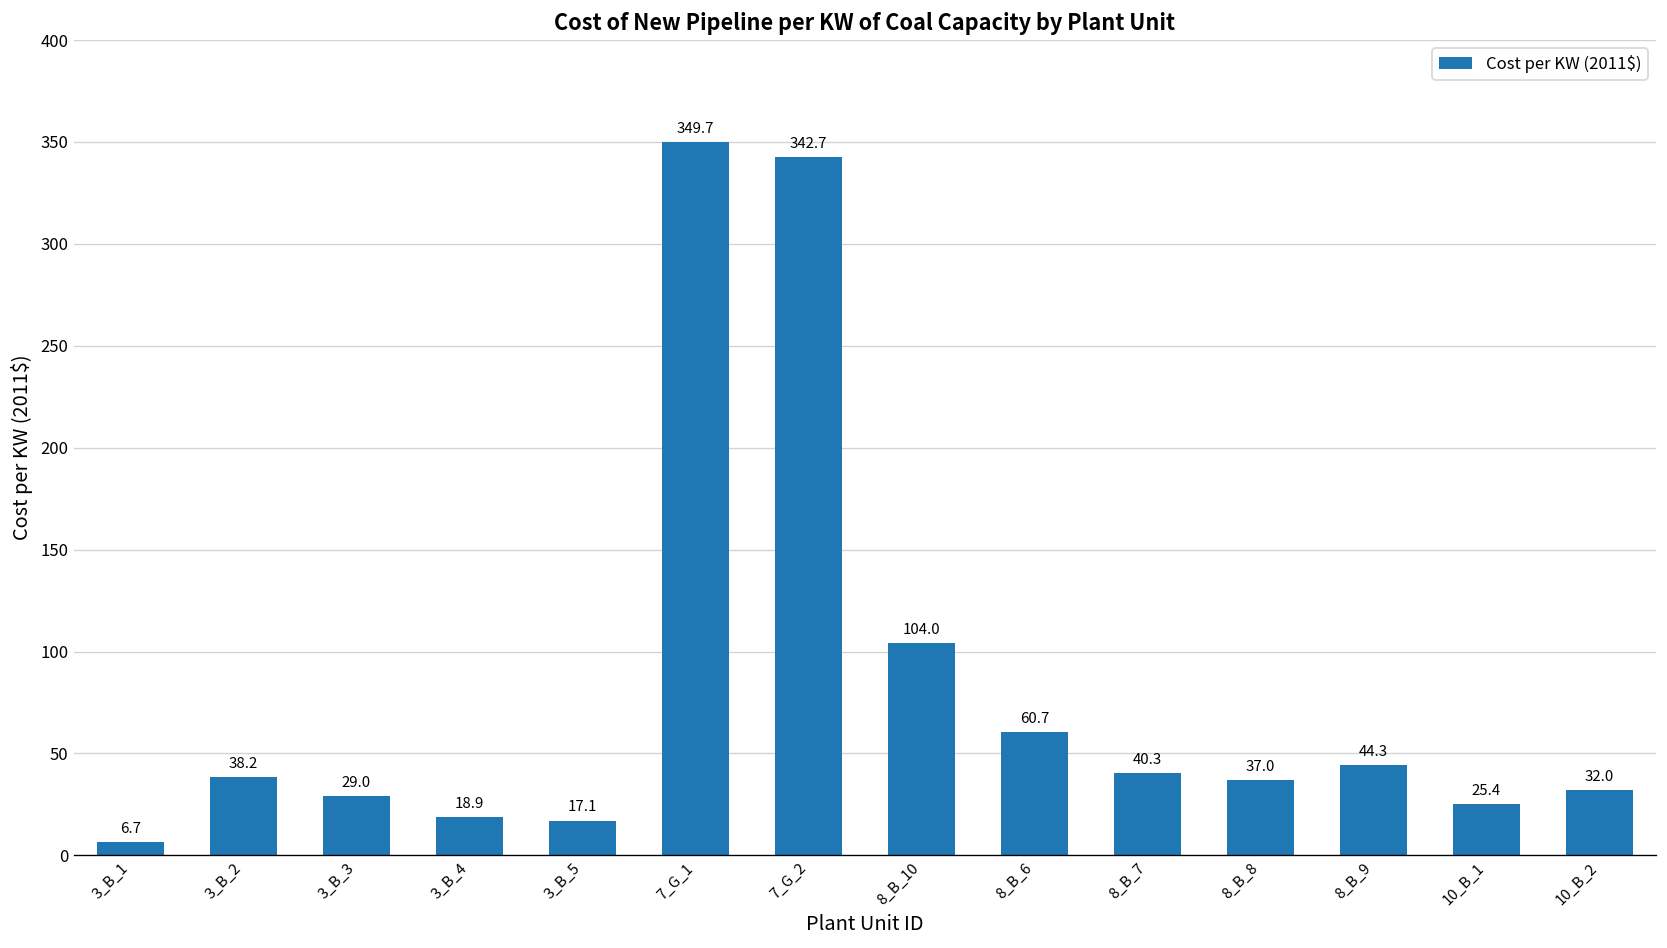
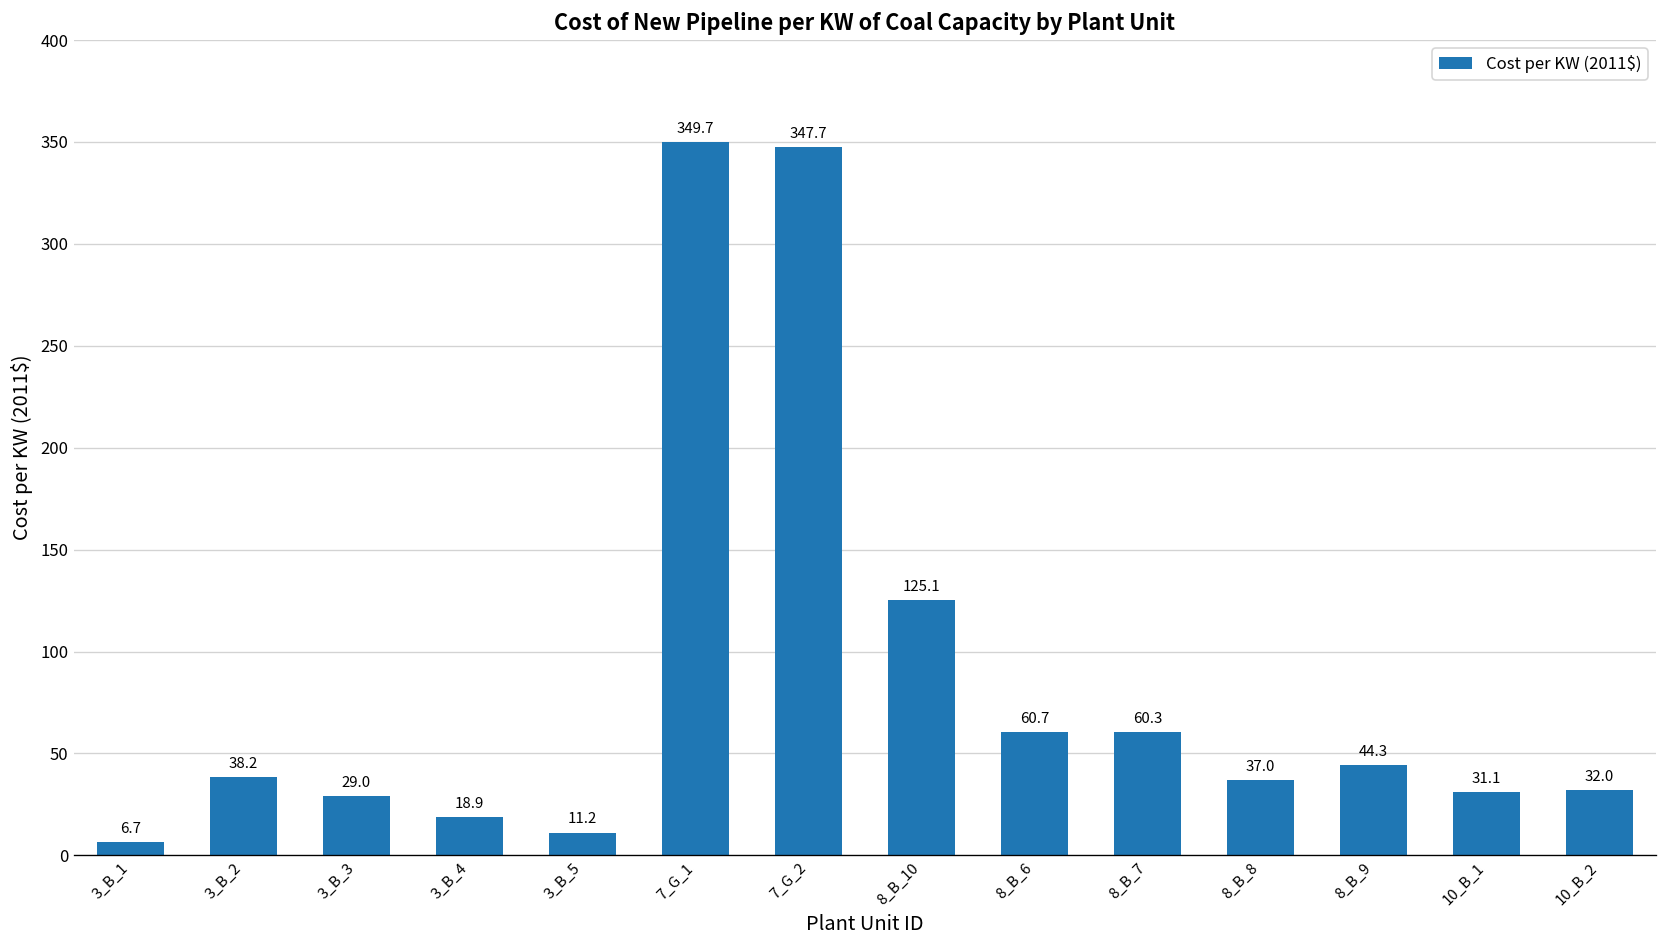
3_B_5: 17.1 -> 11.2
7_G_2: 342.7 -> 347.7
8_B_10: 104.0 -> 125.1
8_B_7: 40.3 -> 60.3
10_B_1: 25.4 -> 31.1
